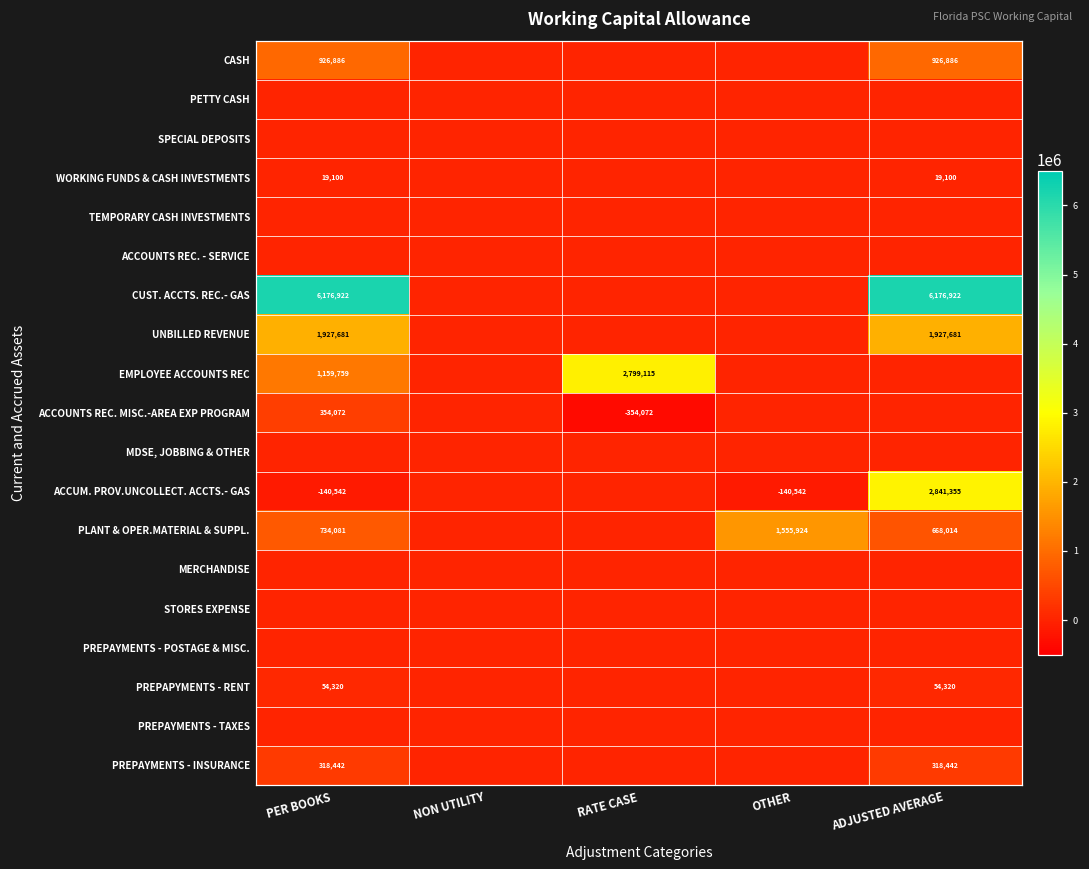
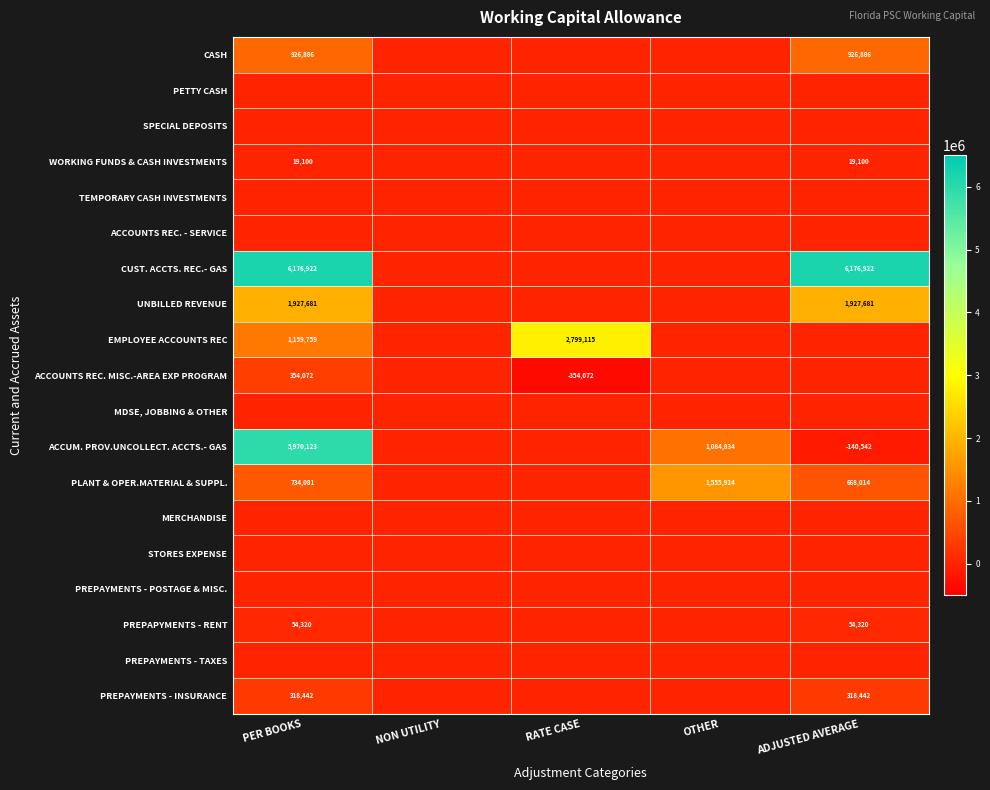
ACCUM. PROV.UNCOLLECT. ACCTS.- GAS, PER BOOKS: -140,542 -> 5,970,123
ACCUM. PROV.UNCOLLECT. ACCTS.- GAS, OTHER: -140,542 -> 1,084,834
ACCUM. PROV.UNCOLLECT. ACCTS.- GAS, ADJUSTED AVERAGE: 2,841,355 -> -140,542
